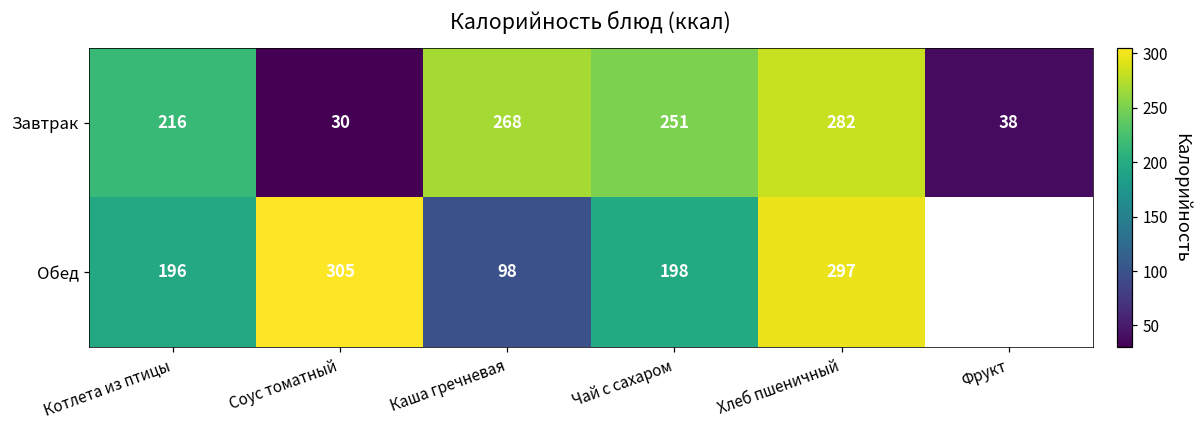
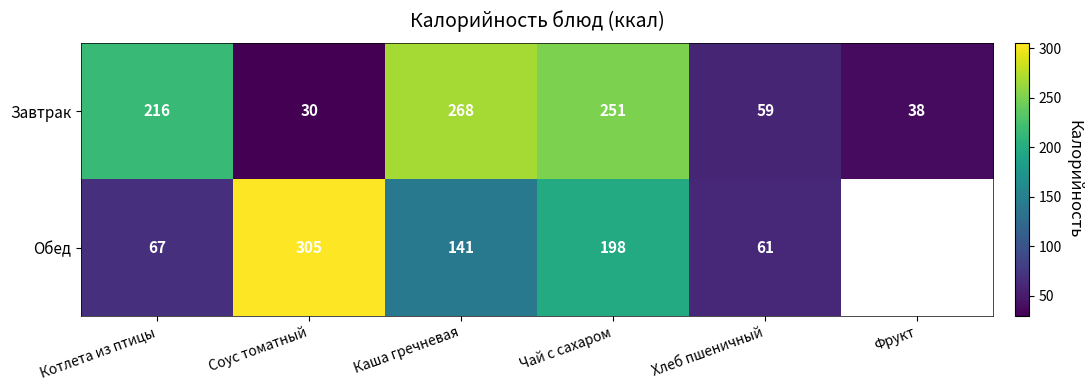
Завтрак, Хлеб пшеничный: 282 -> 59
Обед, Котлета из птицы: 196 -> 67
Обед, Каша гречневая: 98 -> 141
Обед, Хлеб пшеничный: 297 -> 61
